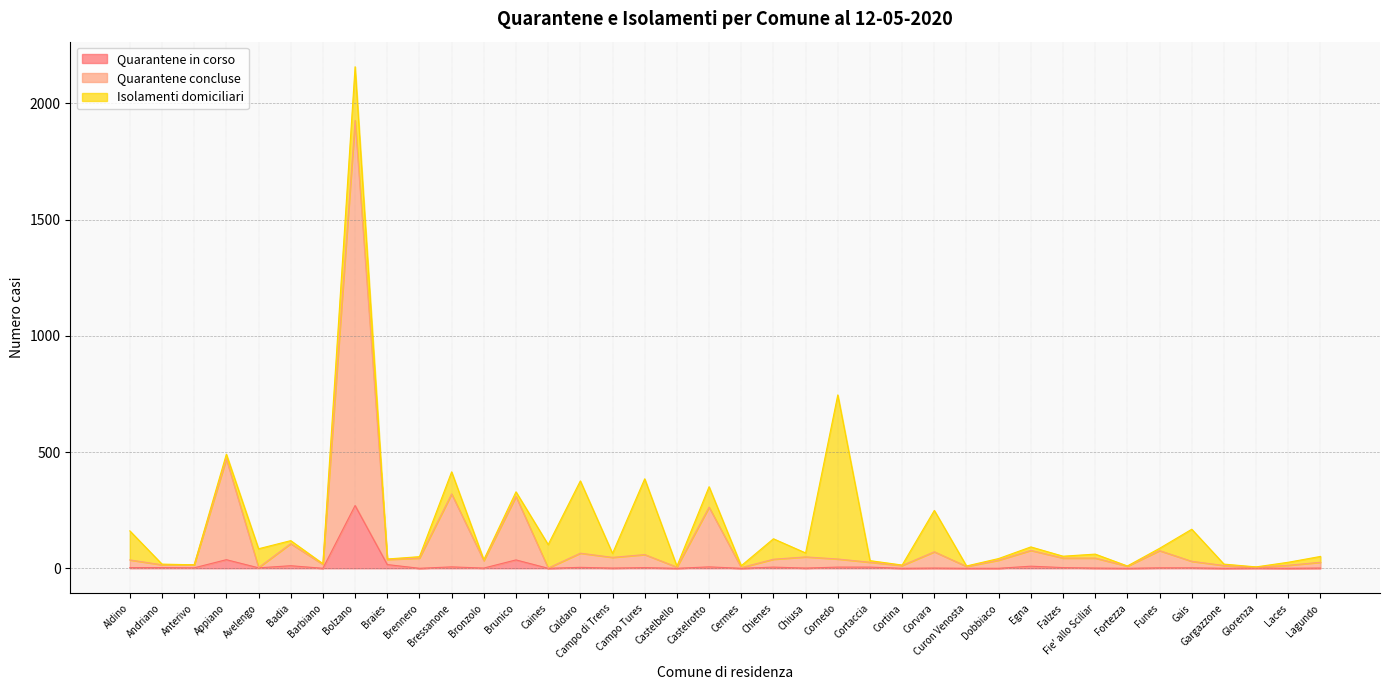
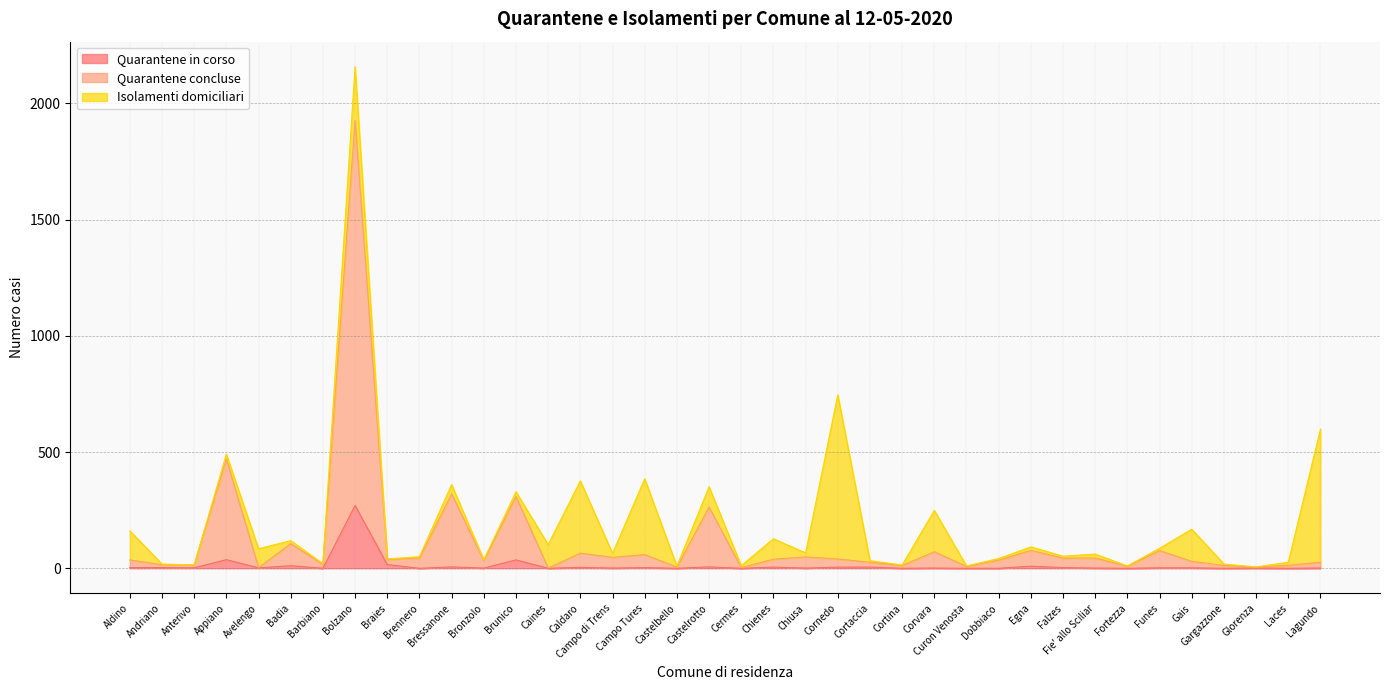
Isolamenti domiciliari, Bressanone: 100 -> 40
Isolamenti domiciliari, Lagundo: 30 -> 570
